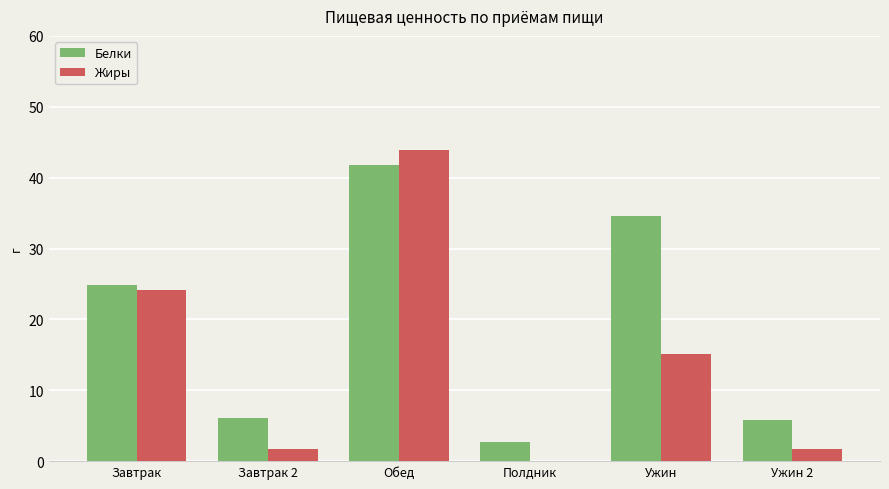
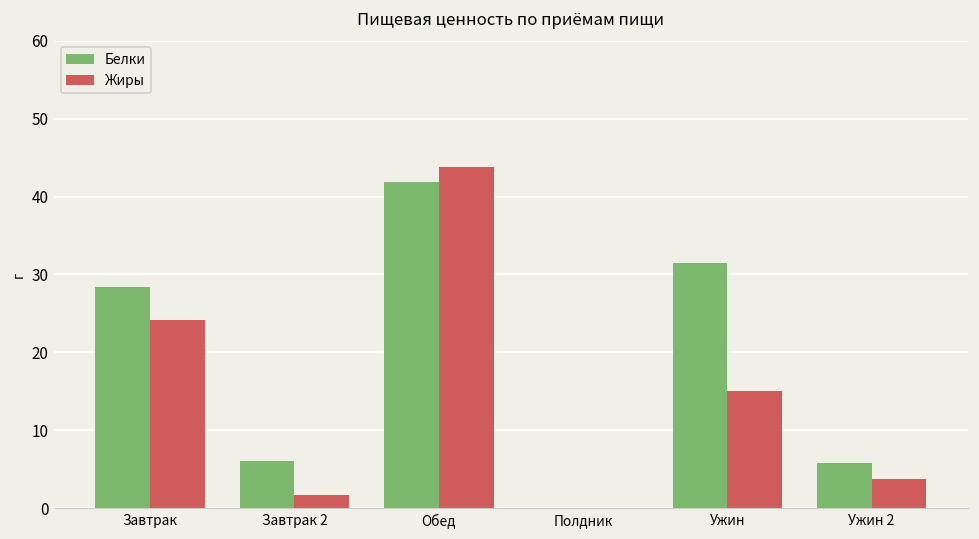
Белки, Завтрак: 25 -> 28
Белки, Полдник: 3 -> 0
Белки, Ужин: 35 -> 32
Жиры, Ужин 2: 2 -> 4
